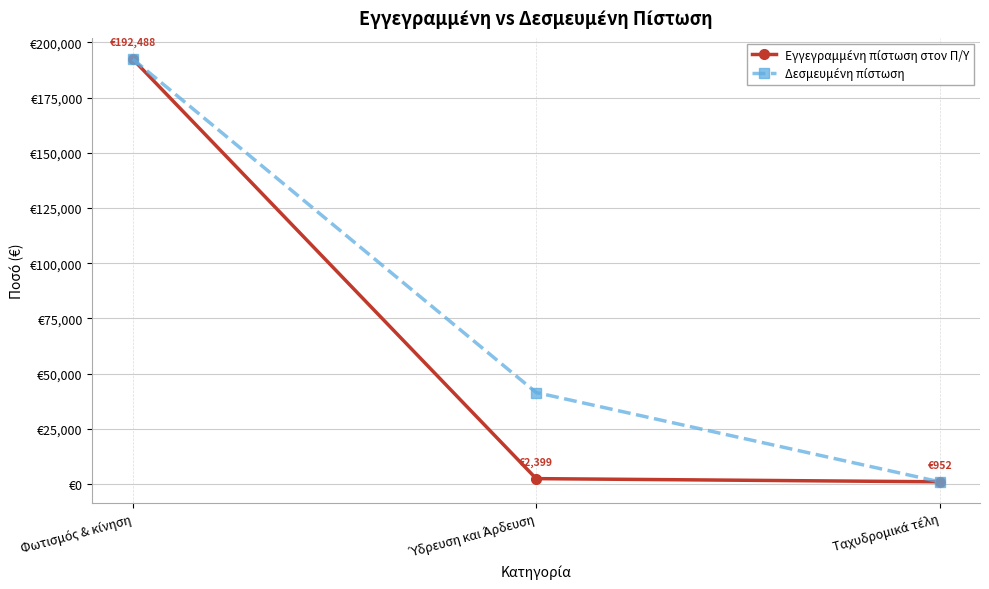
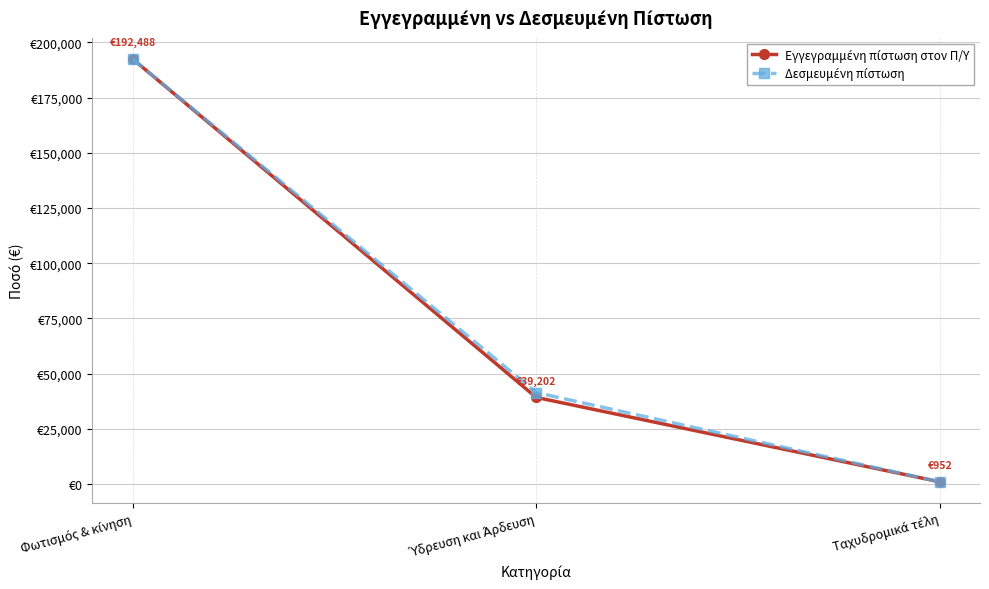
Εγγεγραμμένη πίστωση στον Π/Υ, Ύδρευση και Άρδευση: €2,399 -> €39,202
